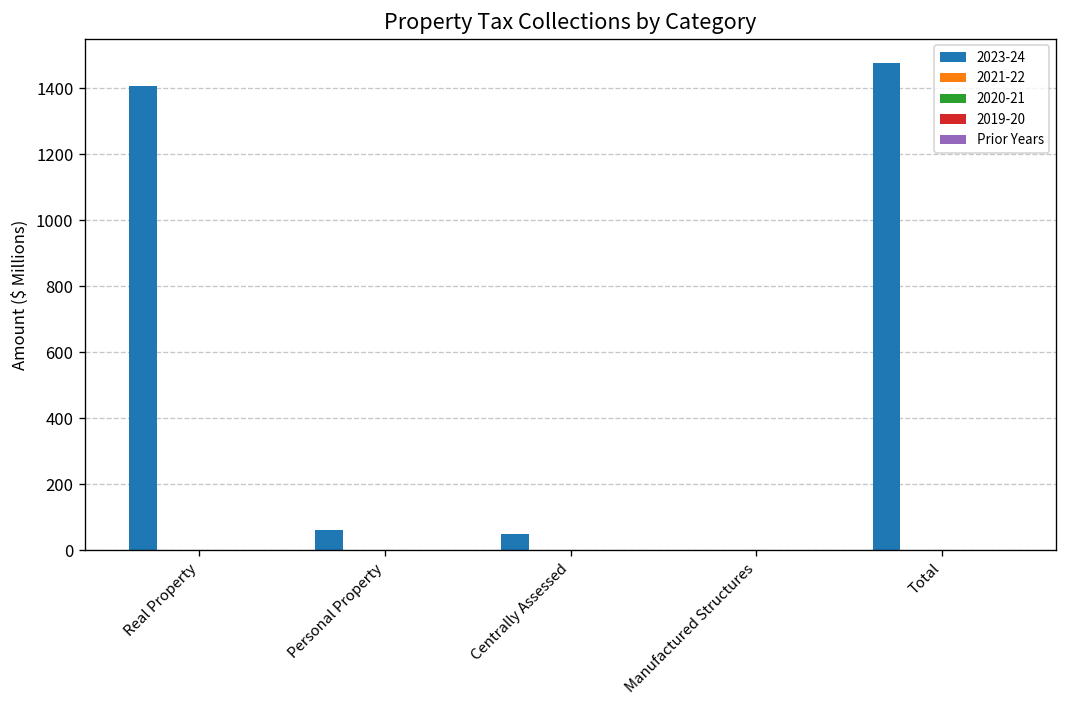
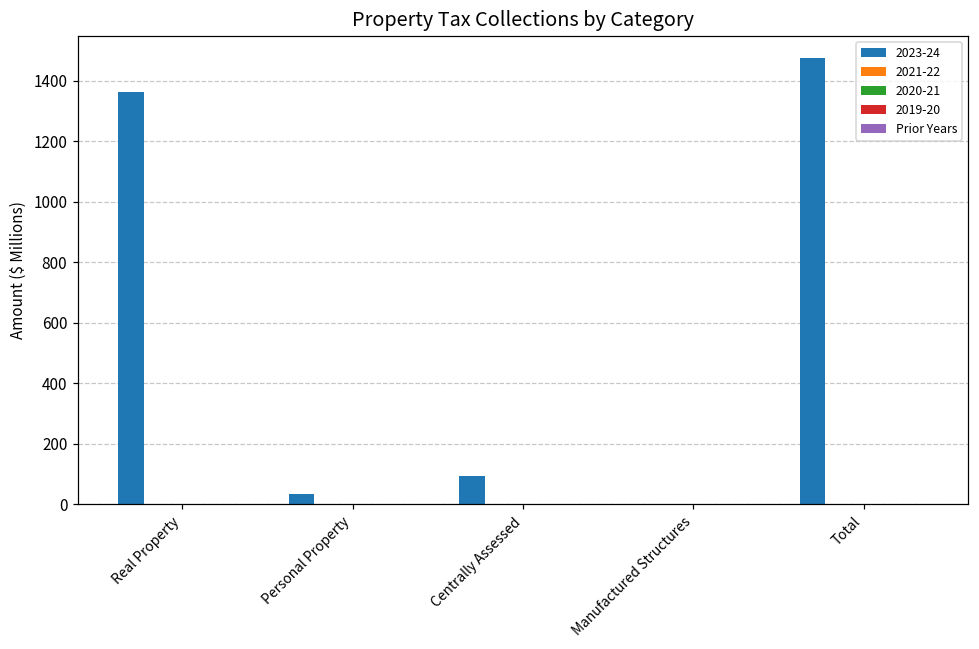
2023-24, Real Property: 1410 -> 1360
2023-24, Personal Property: 60 -> 30
2023-24, Centrally Assessed: 50 -> 90
